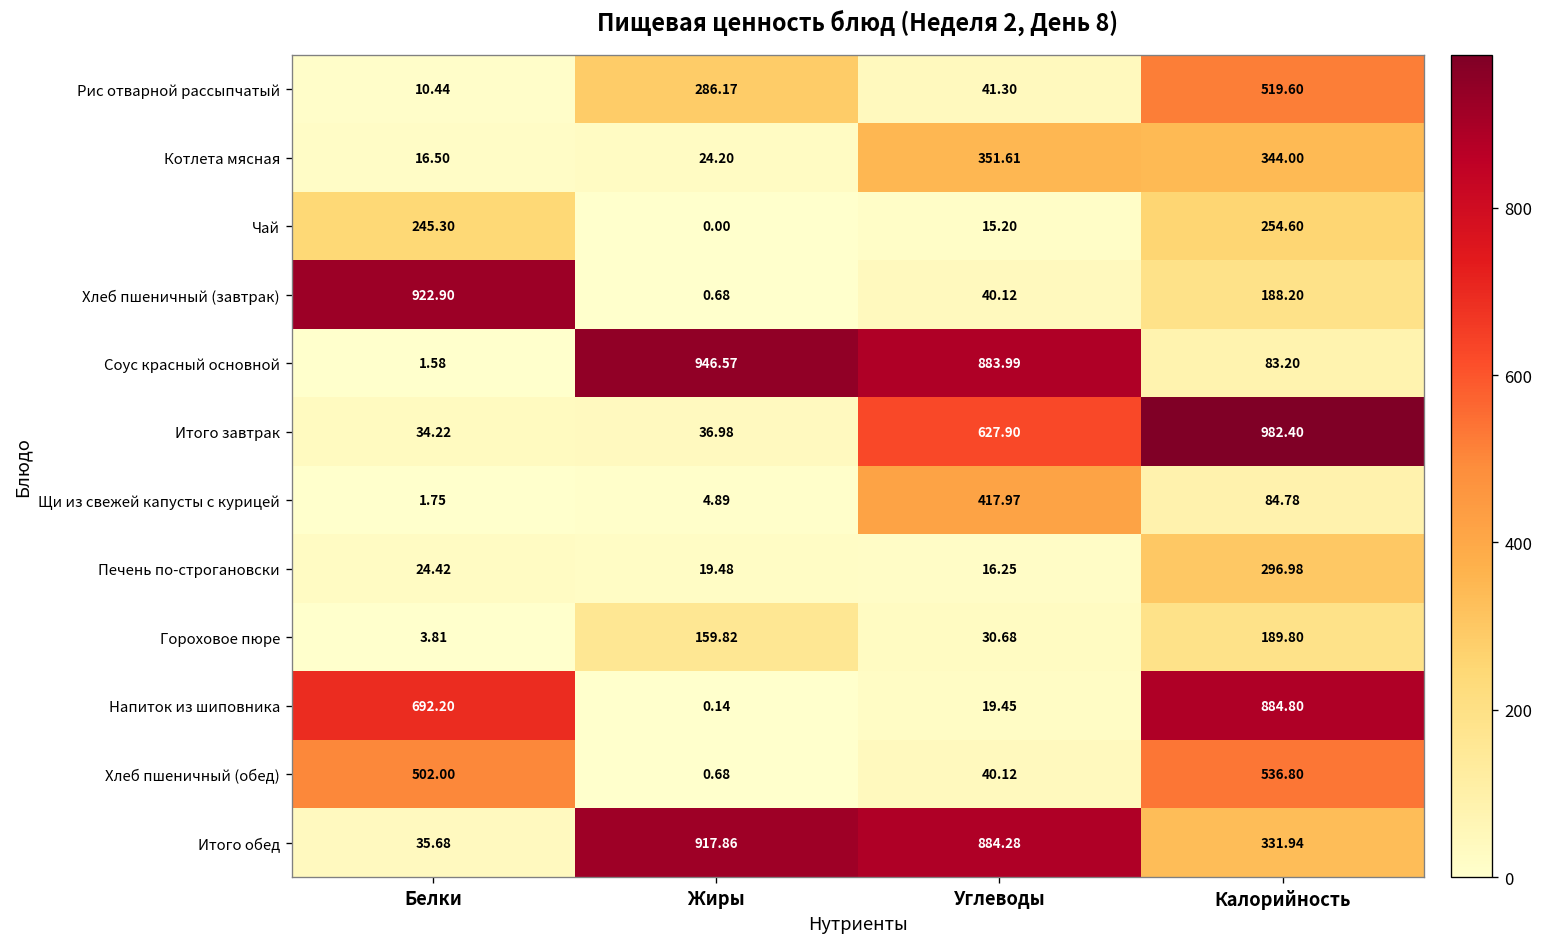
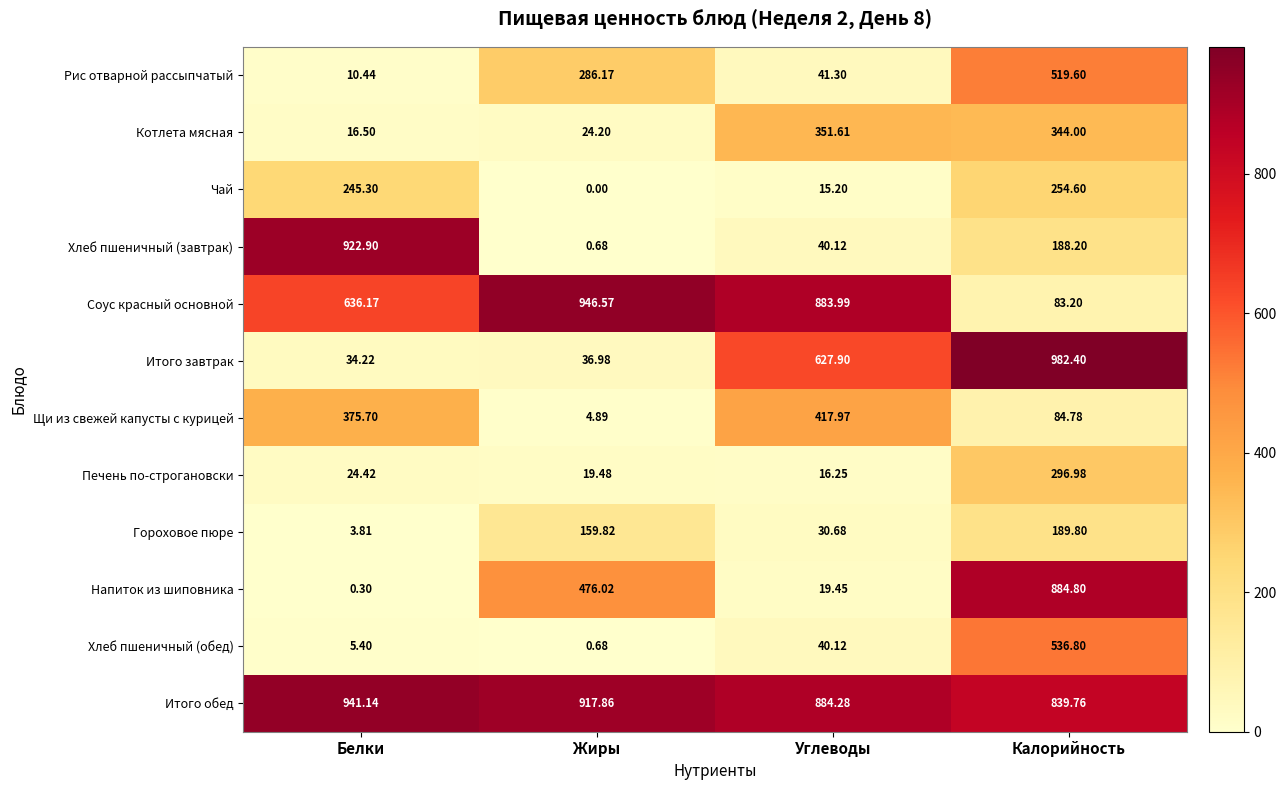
Соус красный основной, Белки: 1.58 -> 636.17
Щи из свежей капусты с курицей, Белки: 1.75 -> 375.70
Напиток из шиповника, Белки: 692.20 -> 0.30
Напиток из шиповника, Жиры: 0.14 -> 476.02
Хлеб пшеничный (обед), Белки: 502.00 -> 5.40
Итого обед, Белки: 35.68 -> 941.14
Итого обед, Калорийность: 331.94 -> 839.76
